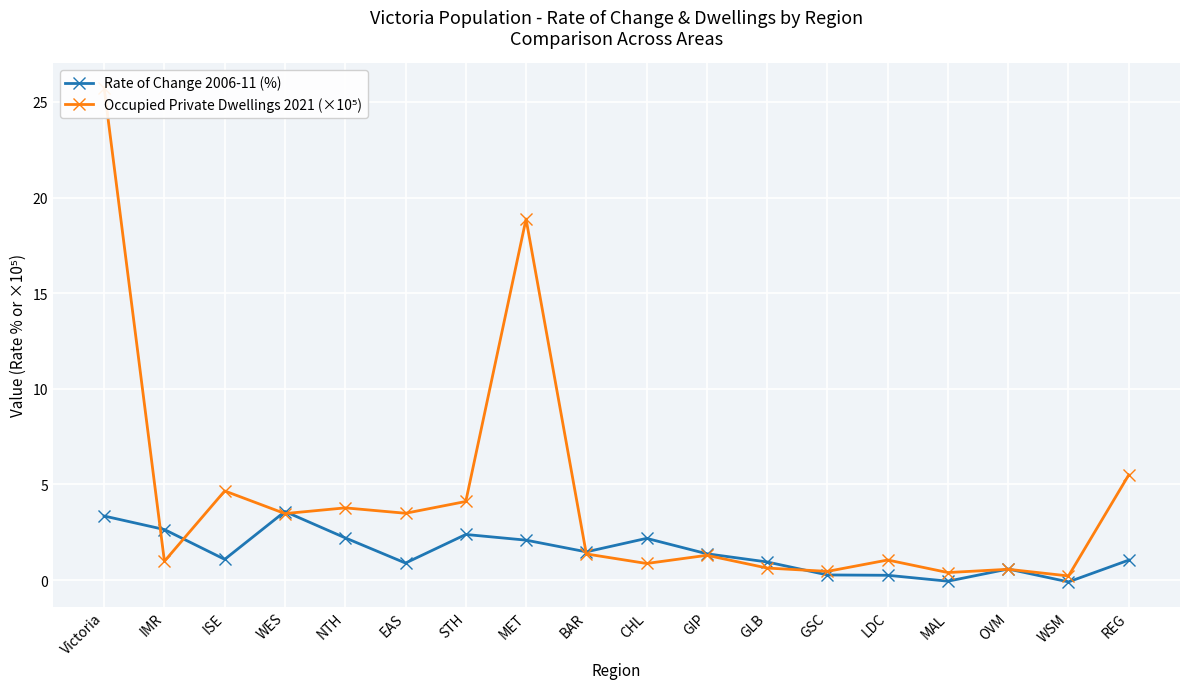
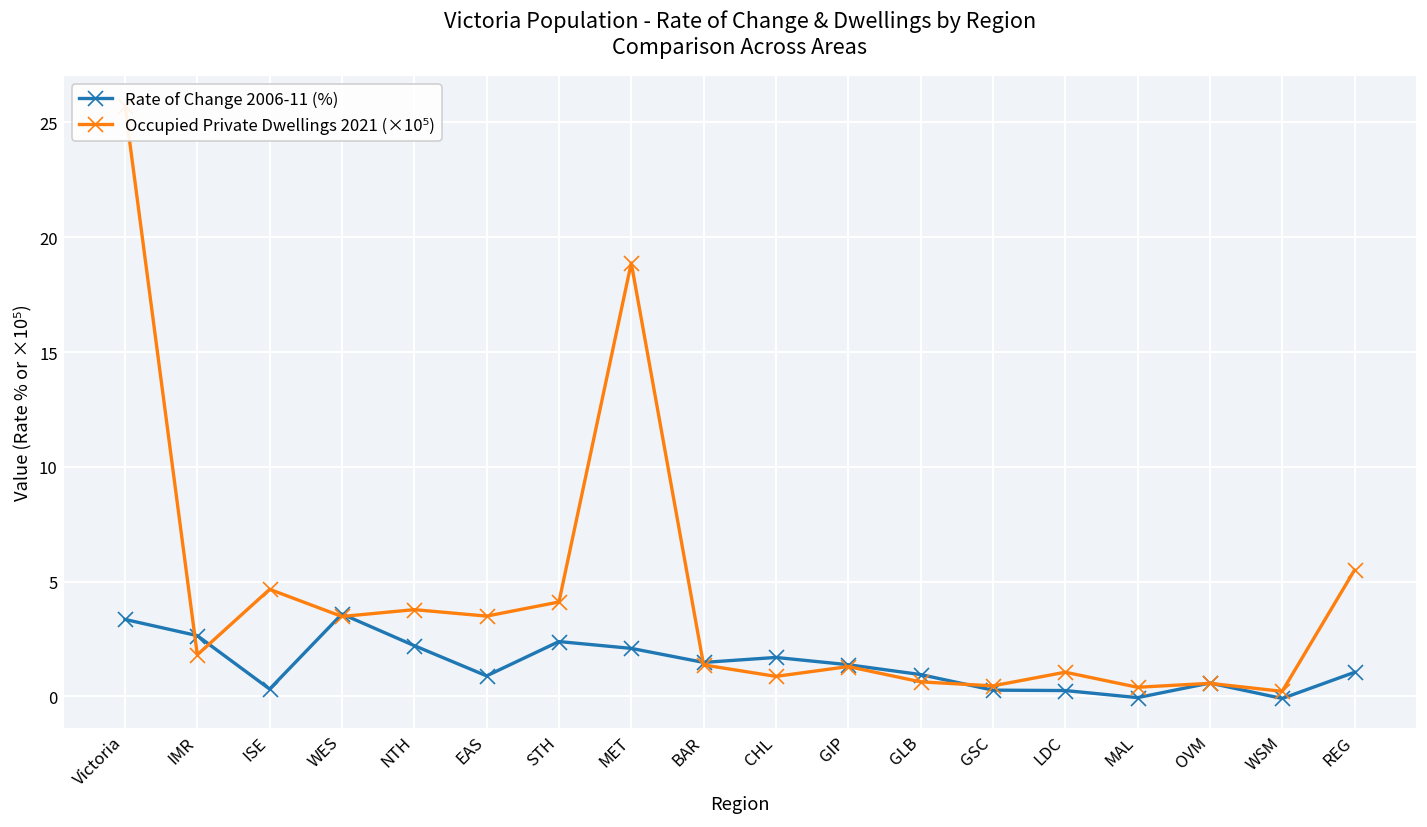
Occupied Private Dwellings 2021 (×10⁵), IMR: 1.0 -> 1.8
Rate of Change 2006-11 (%), ISE: 1.1 -> 0.3
Rate of Change 2006-11 (%), CHL: 2.2 -> 1.7
